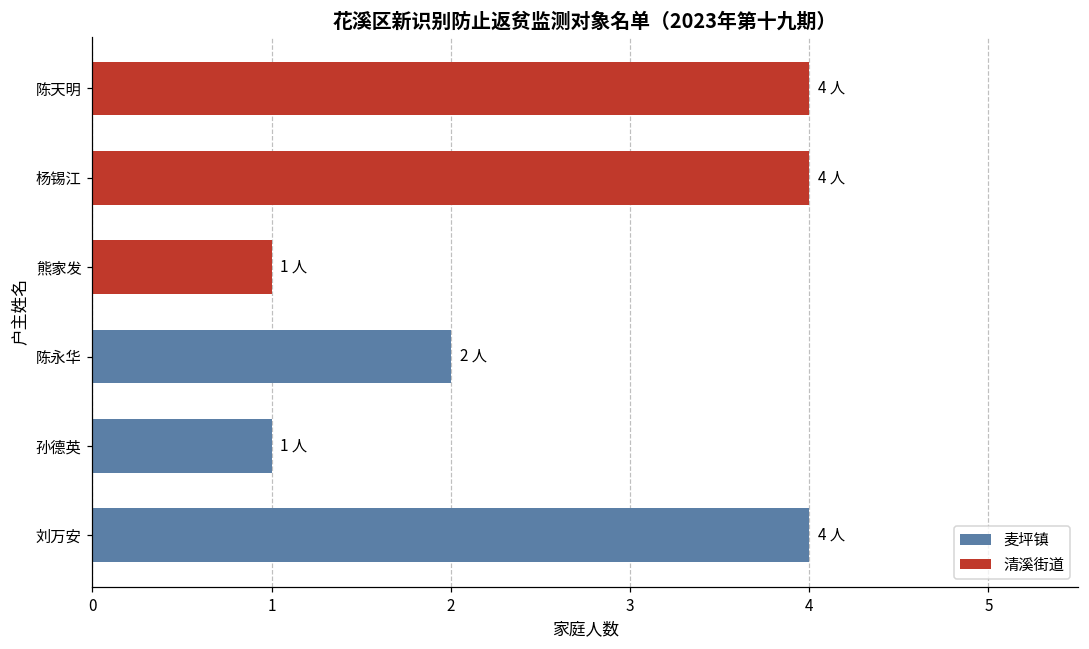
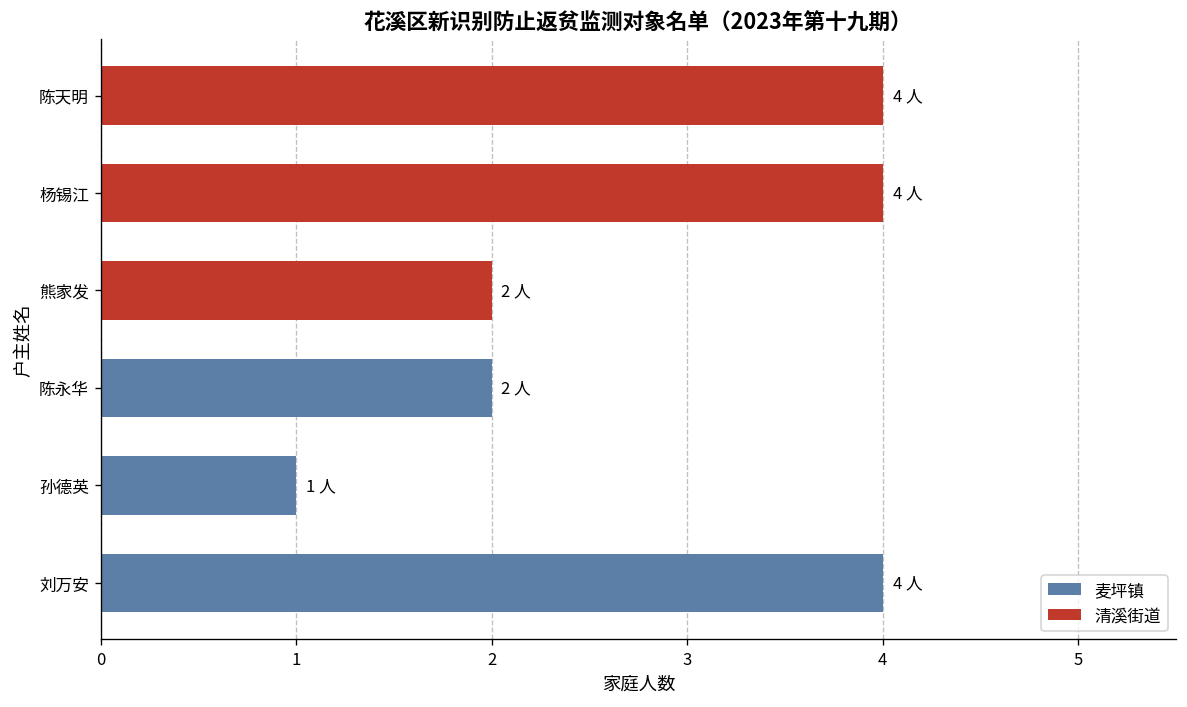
熊家发: 1 -> 2
